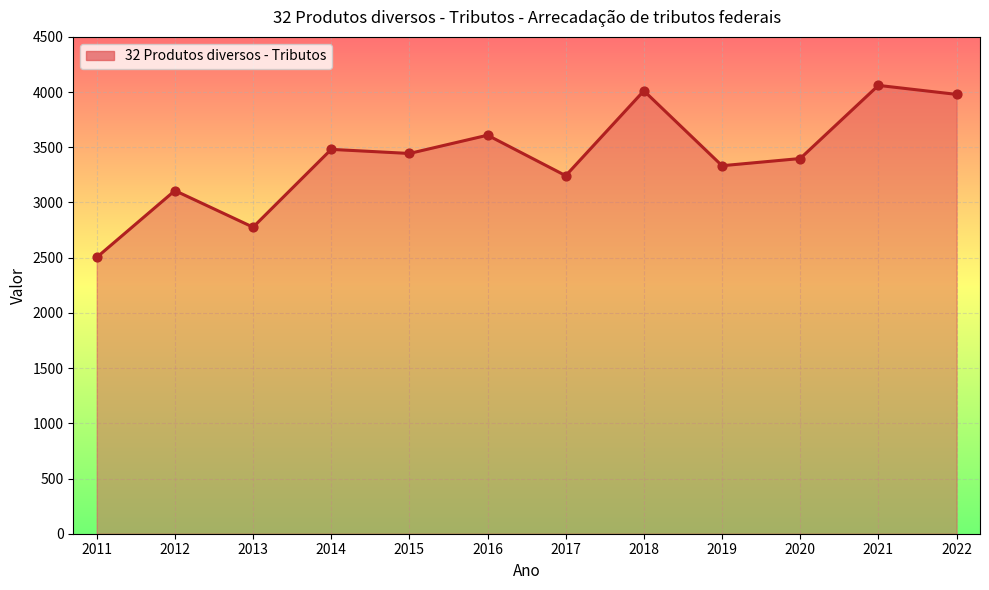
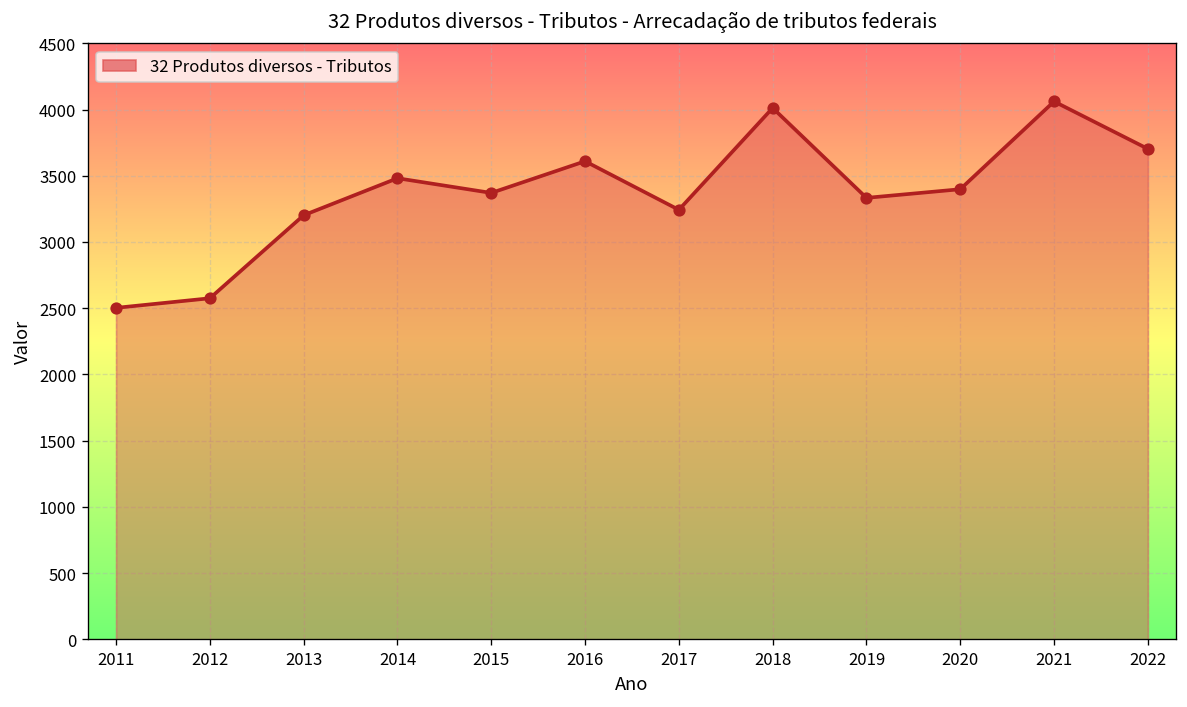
2012: 3110 -> 2580
2013: 2780 -> 3200
2015: 3440 -> 3370
2022: 3980 -> 3700
